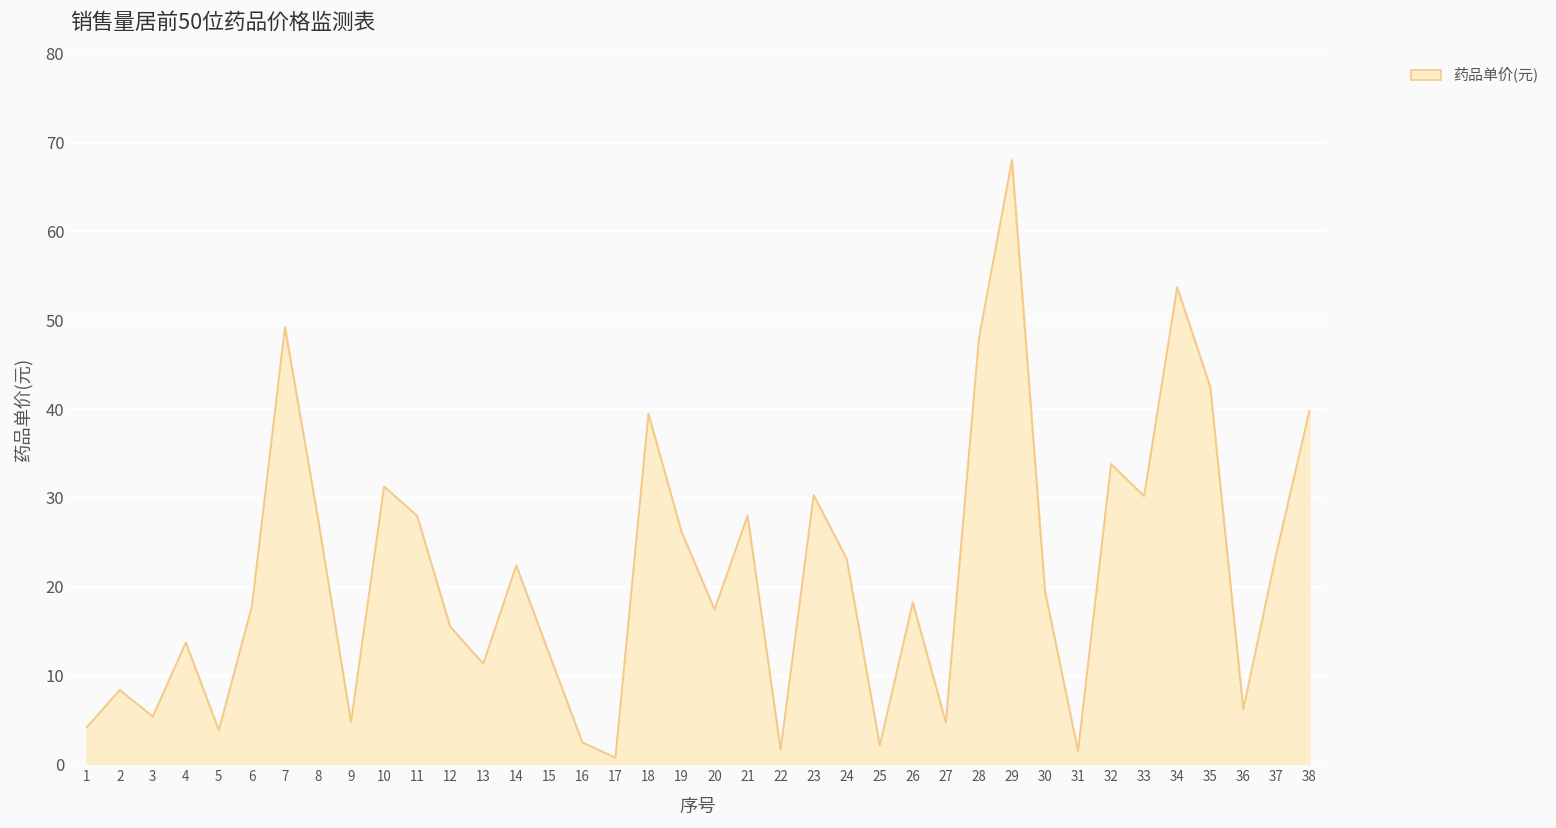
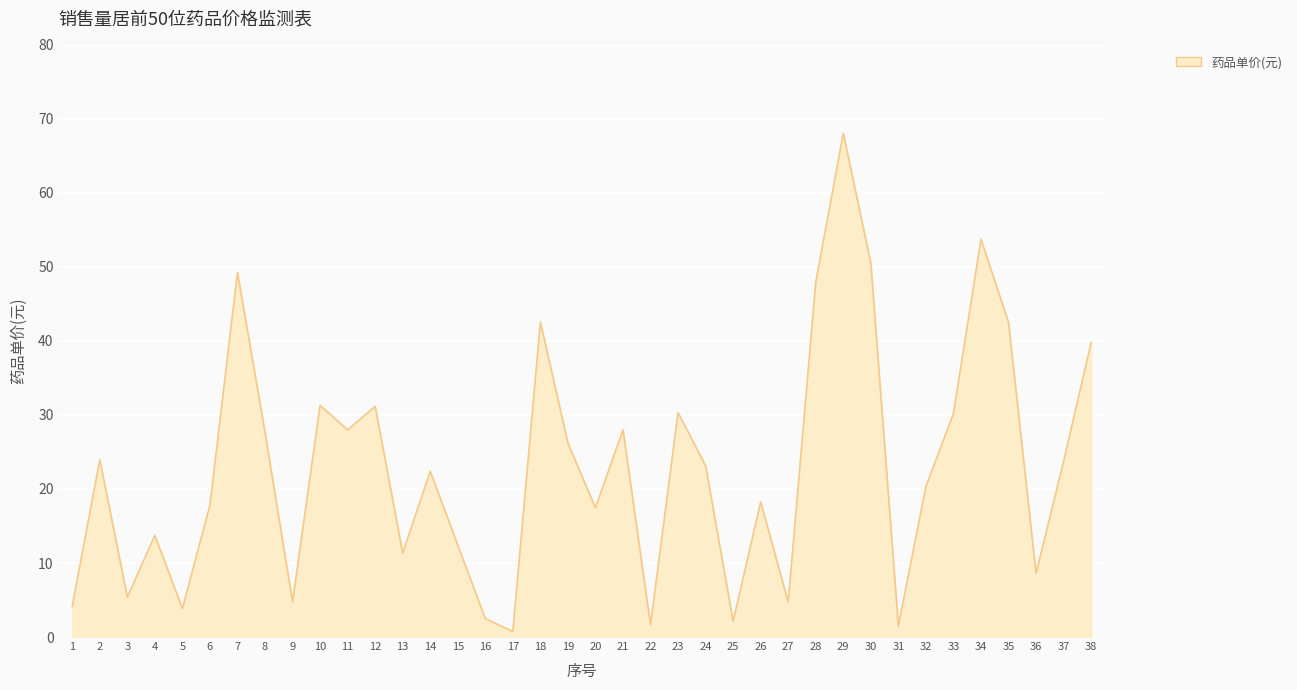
2: 8 -> 24
12: 16 -> 31
18: 39 -> 43
30: 20 -> 51
32: 34 -> 20
36: 6 -> 9
